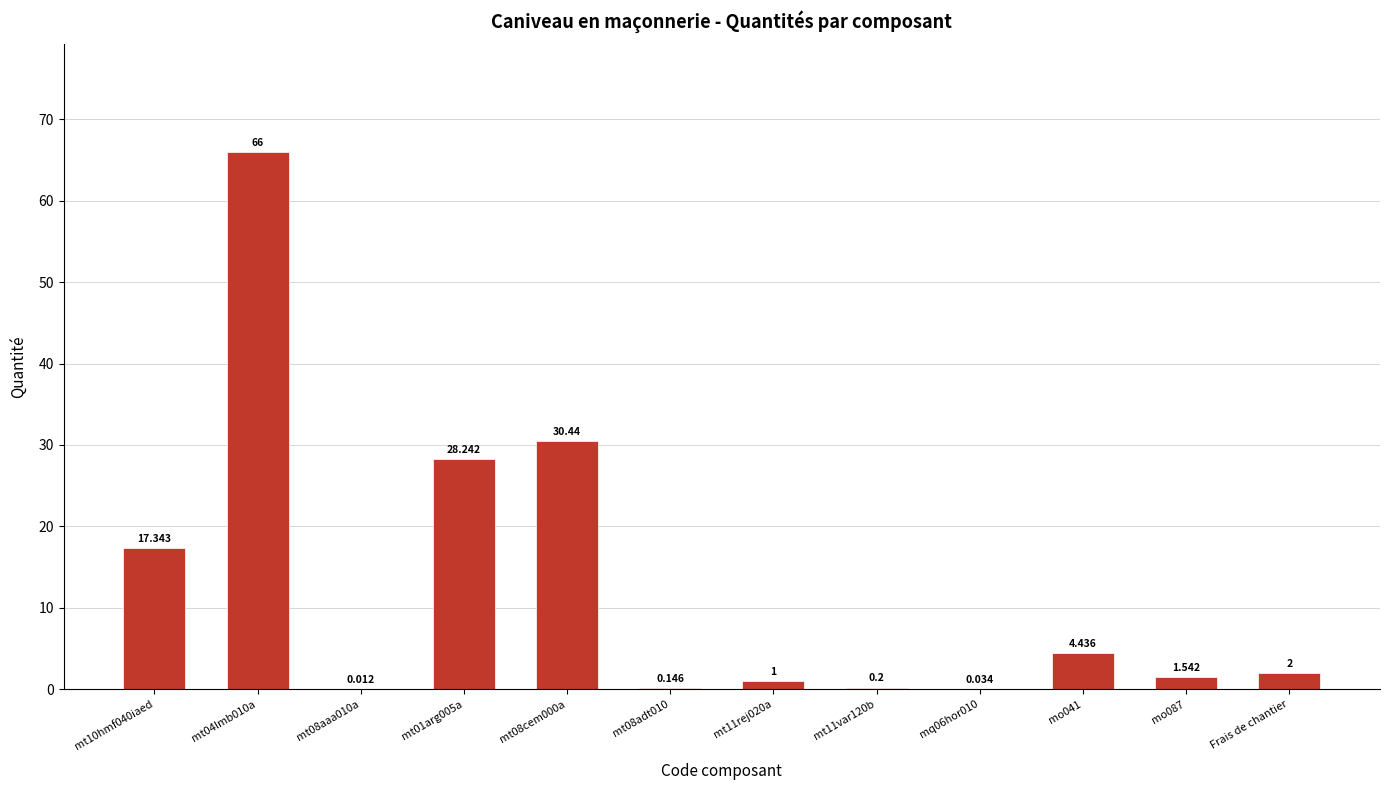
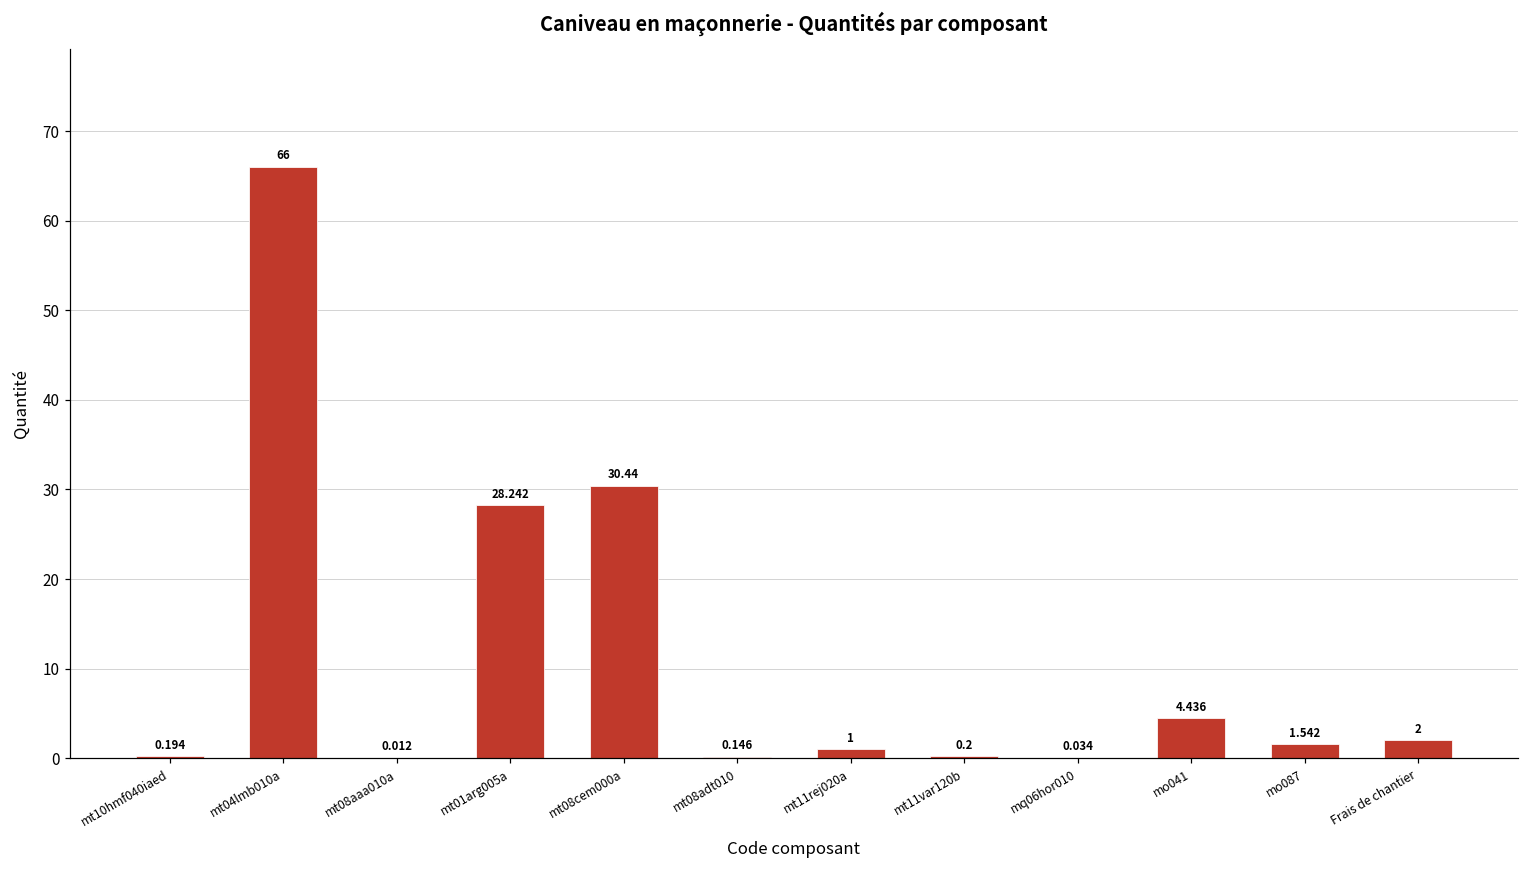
mt10hmf040iaed: 17.343 -> 0.194
